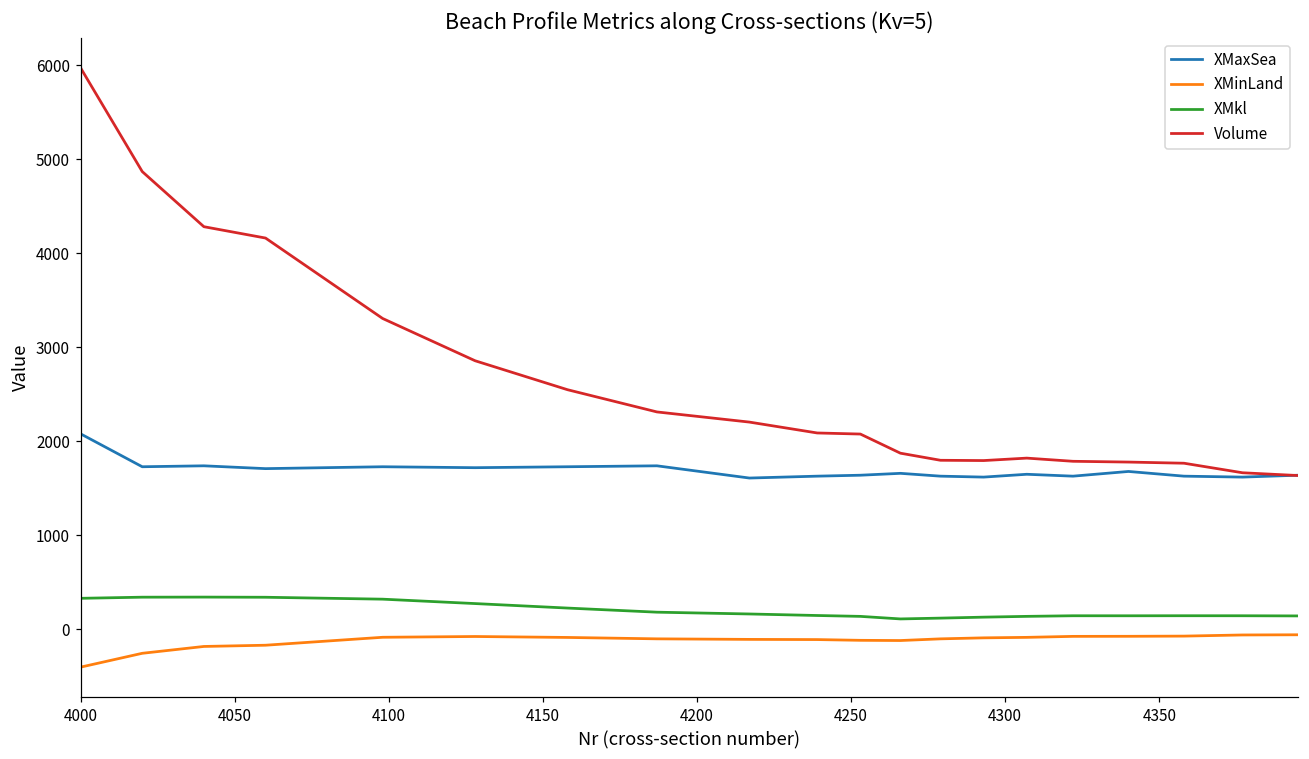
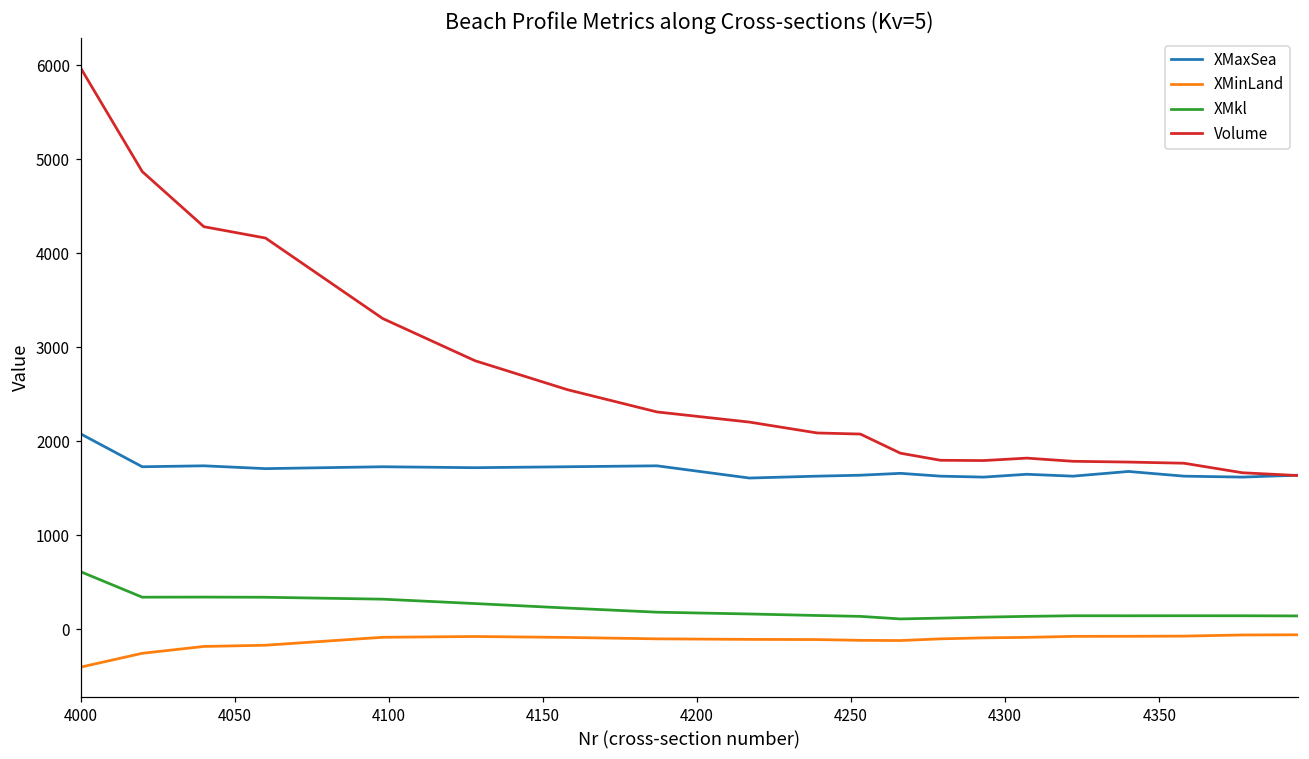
XMkl, 4000: 300 -> 600
